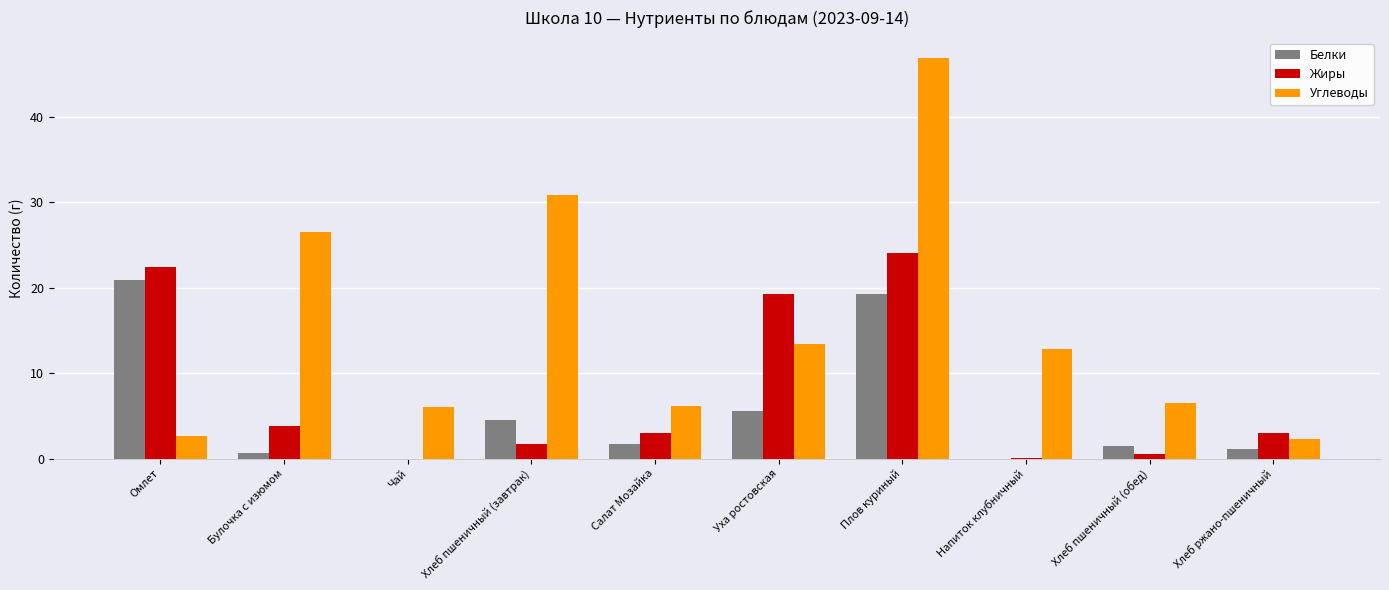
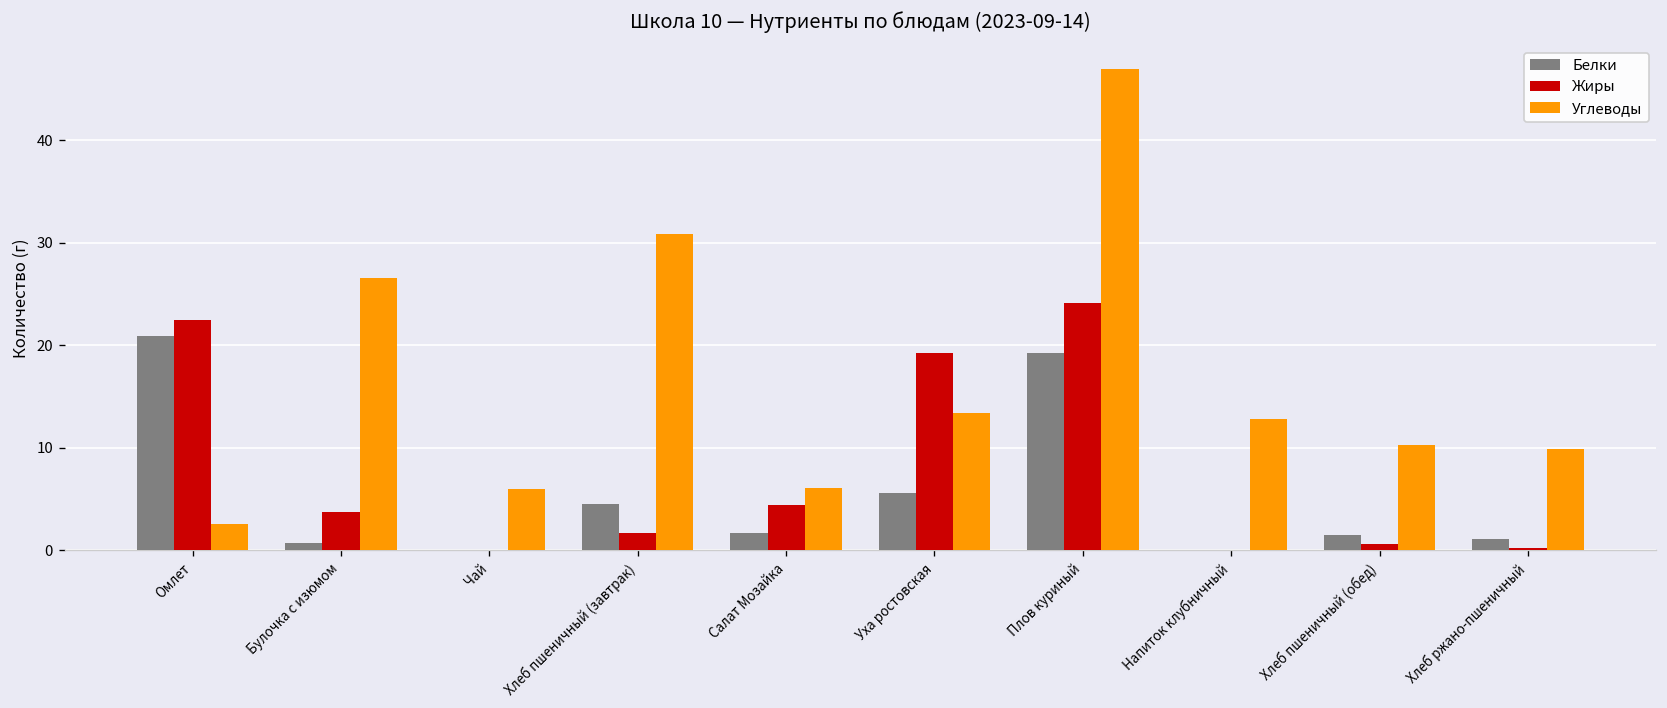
Жиры, Салат Мозайка: 3 -> 4
Углеводы, Хлеб пшеничный (обед): 7 -> 10
Жиры, Хлеб ржано-пшеничный: 3 -> 0
Углеводы, Хлеб ржано-пшеничный: 2 -> 10
